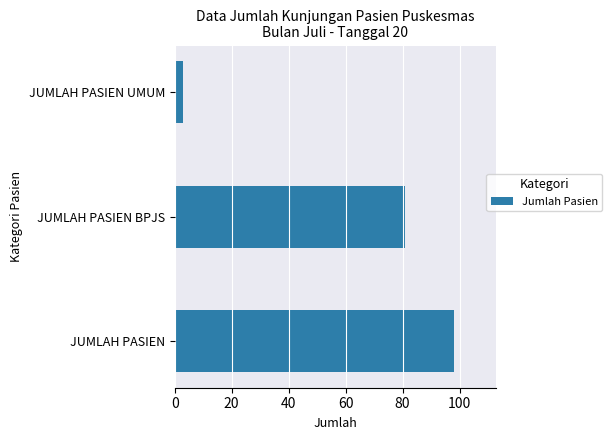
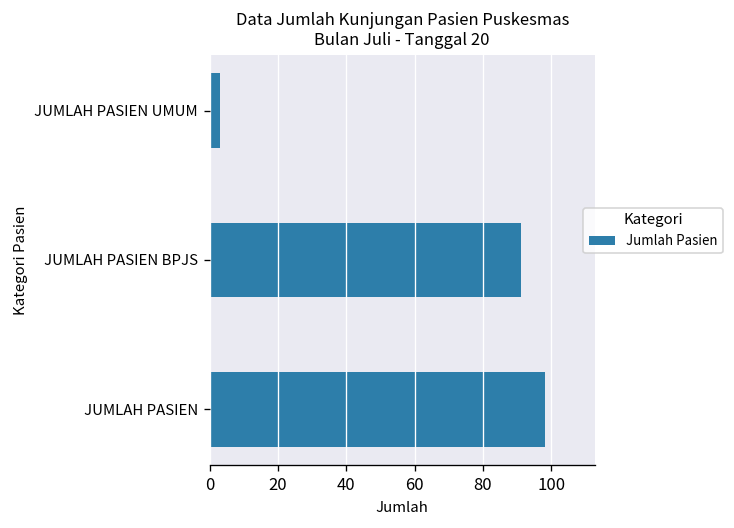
JUMLAH PASIEN BPJS: 81 -> 91
